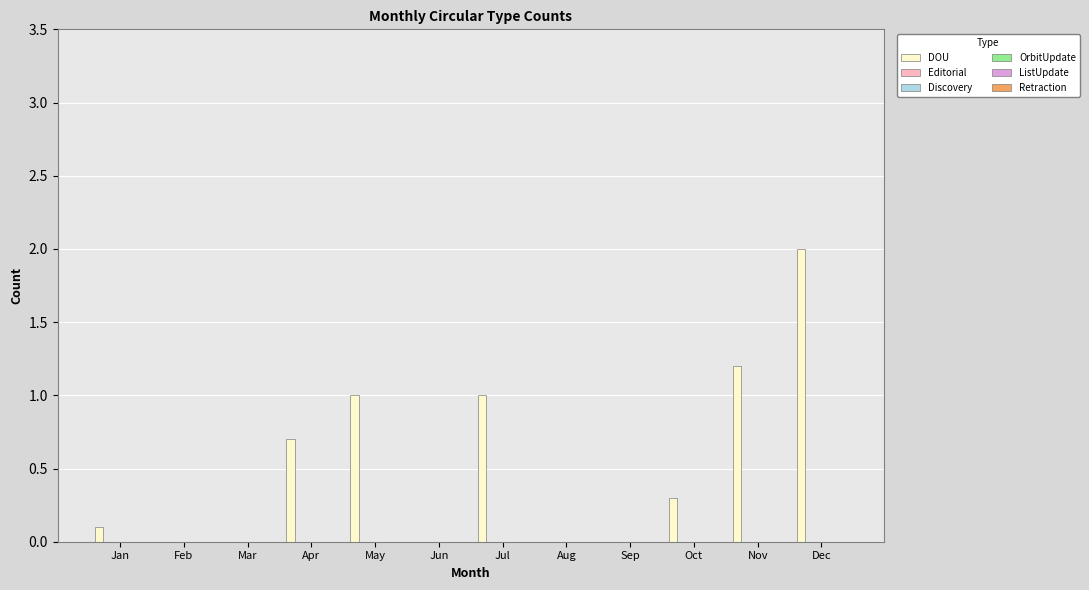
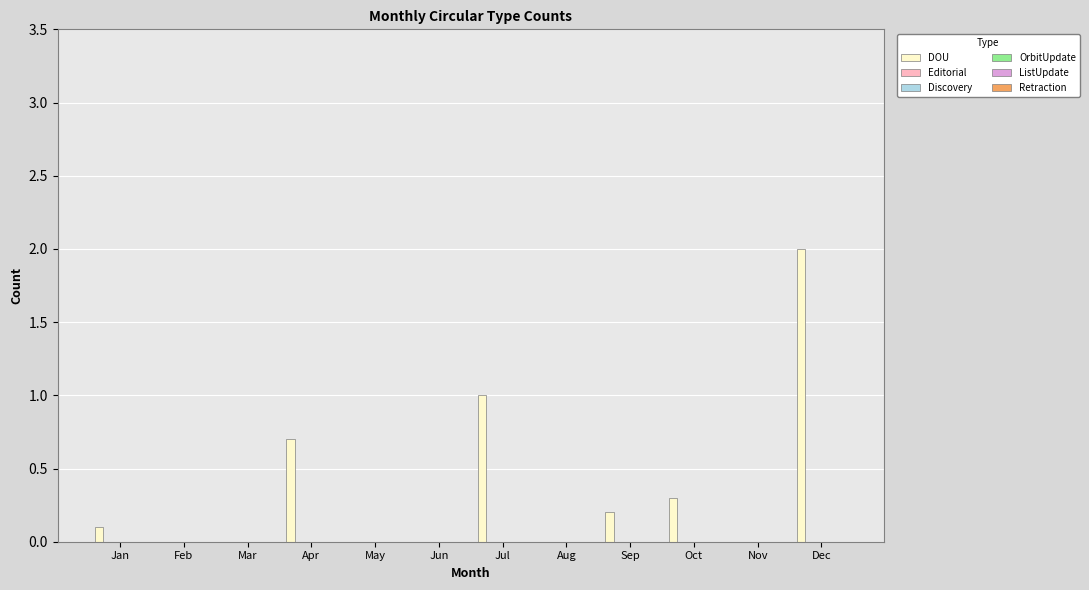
DOU, May: 1 -> 0
DOU, Sep: 0.0 -> 0.2
DOU, Nov: 1.2 -> 0.0
